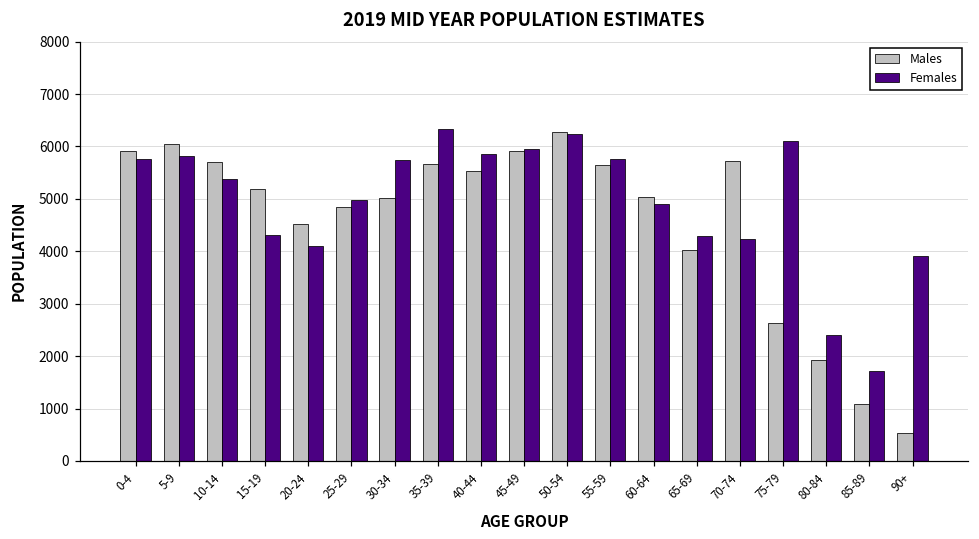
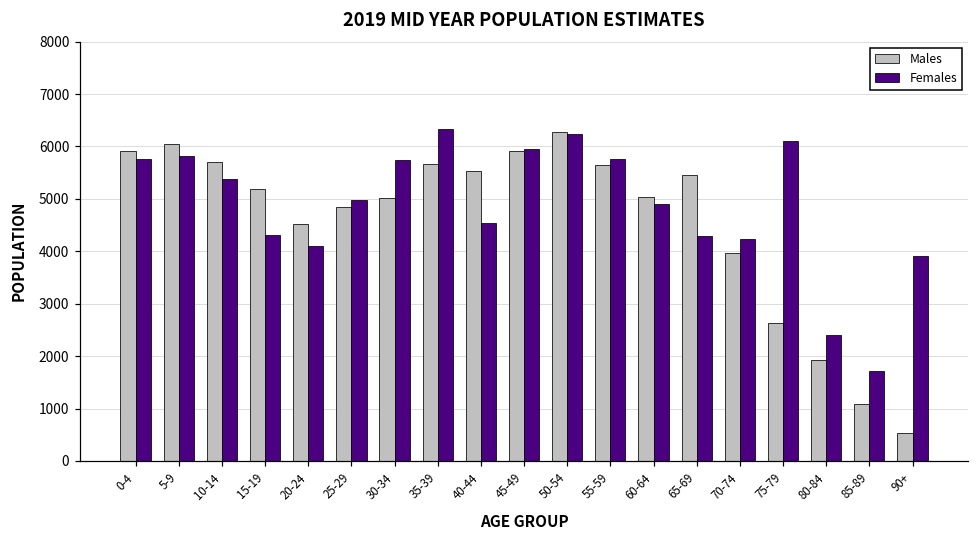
Females, 40-44: 5900 -> 4500
Males, 65-69: 4000 -> 5500
Males, 70-74: 5700 -> 4000
